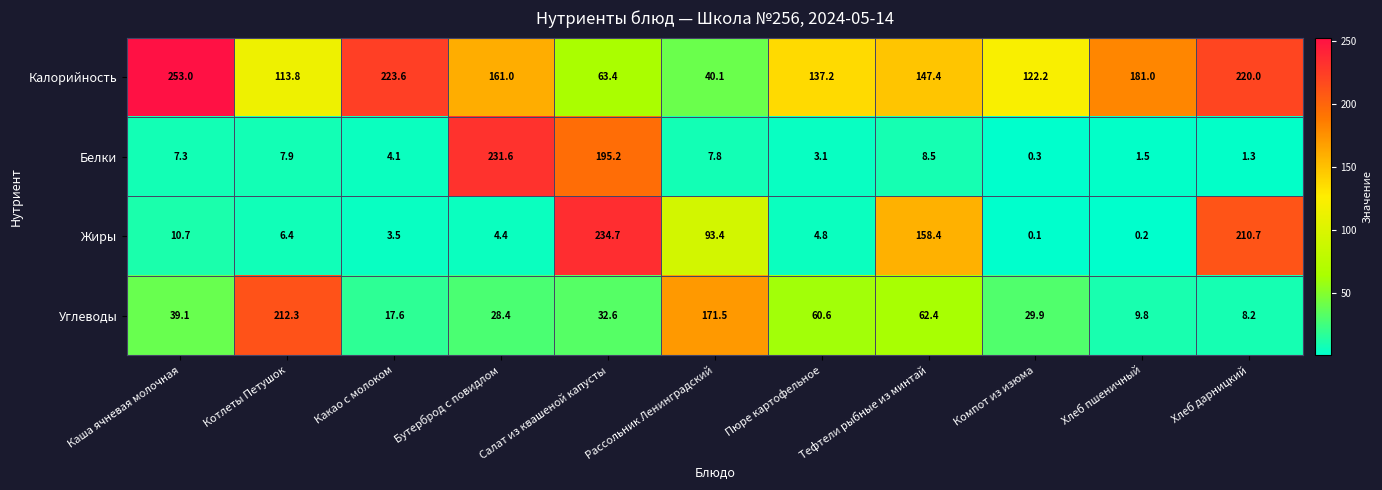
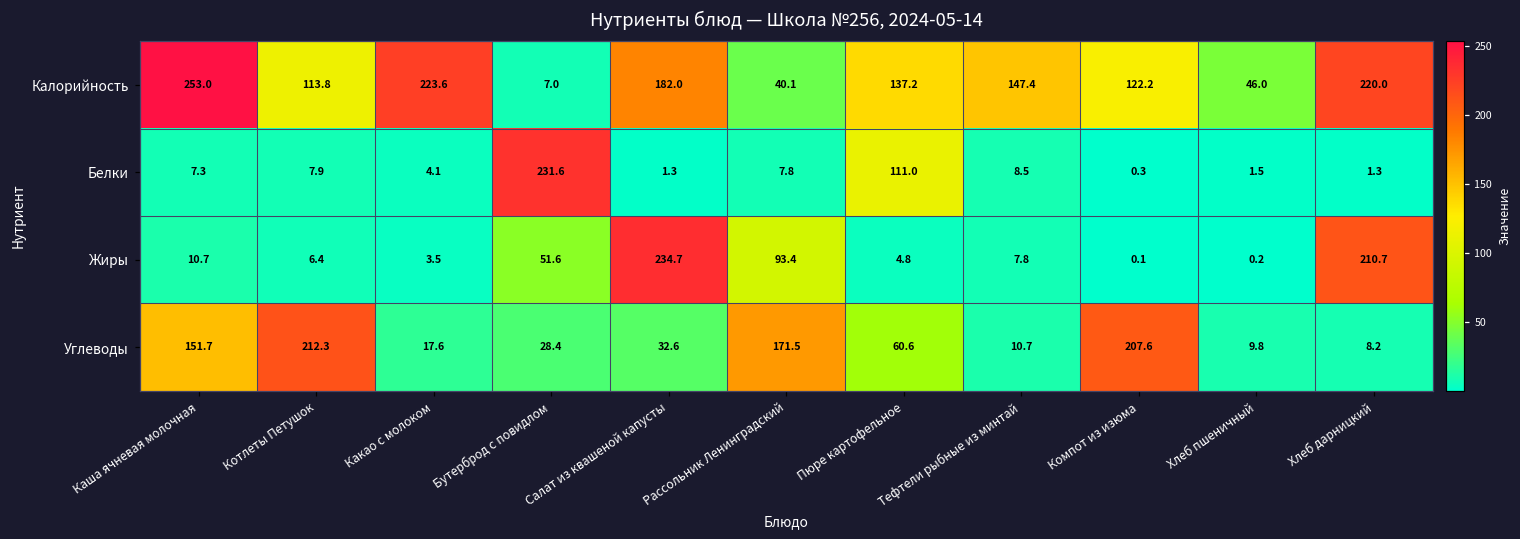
Калорийность, Бутерброд с повидлом: 161.0 -> 7.0
Калорийность, Салат из квашеной капусты: 63.4 -> 182.0
Калорийность, Хлеб пшеничный: 181.0 -> 46.0
Белки, Салат из квашеной капусты: 195.2 -> 1.3
Белки, Пюре картофельное: 3.1 -> 111.0
Жиры, Бутерброд с повидлом: 4.4 -> 51.6
Жиры, Тефтели рыбные из минтай: 158.4 -> 7.8
Углеводы, Каша ячневая молочная: 39.1 -> 151.7
Углеводы, Тефтели рыбные из минтай: 62.4 -> 10.7
Углеводы, Компот из изюма: 29.9 -> 207.6
